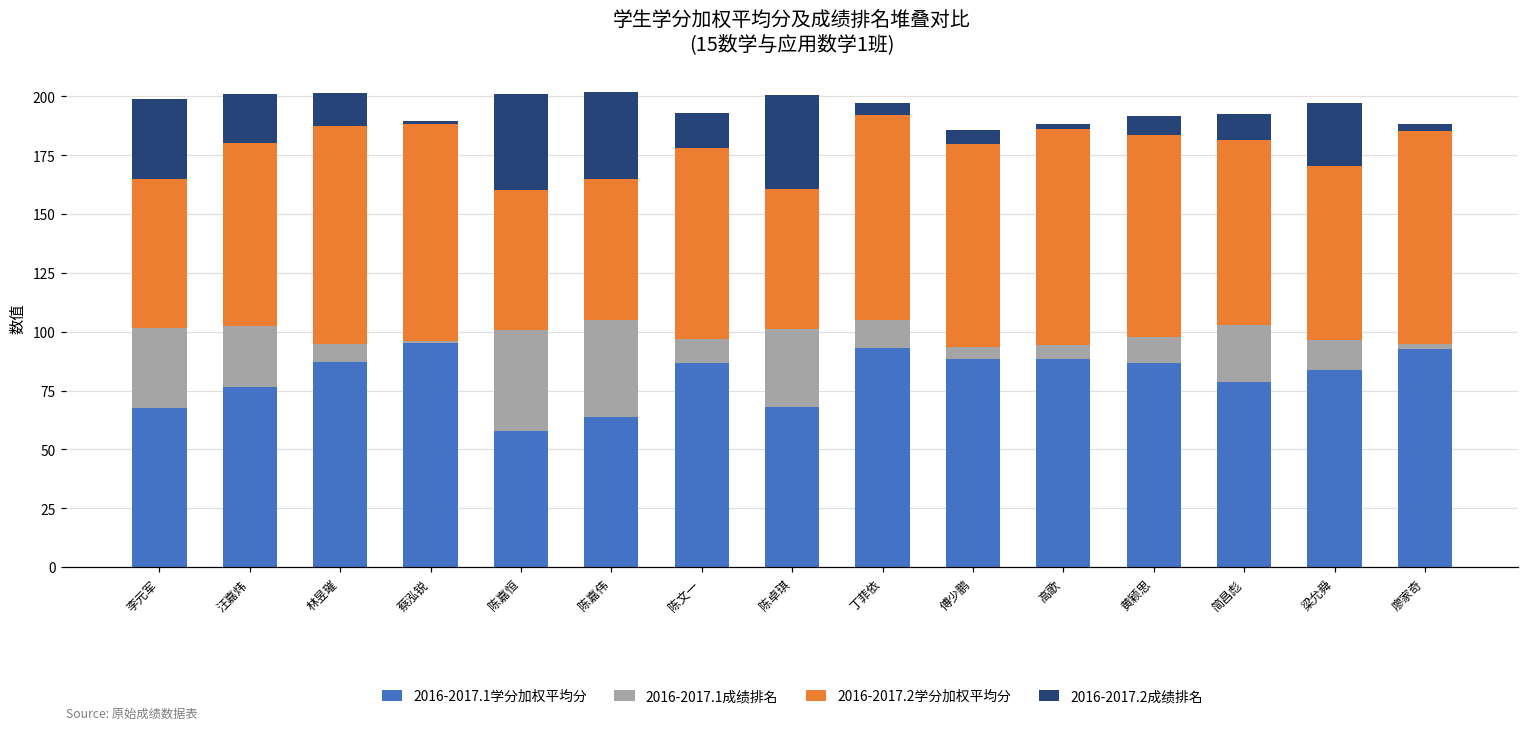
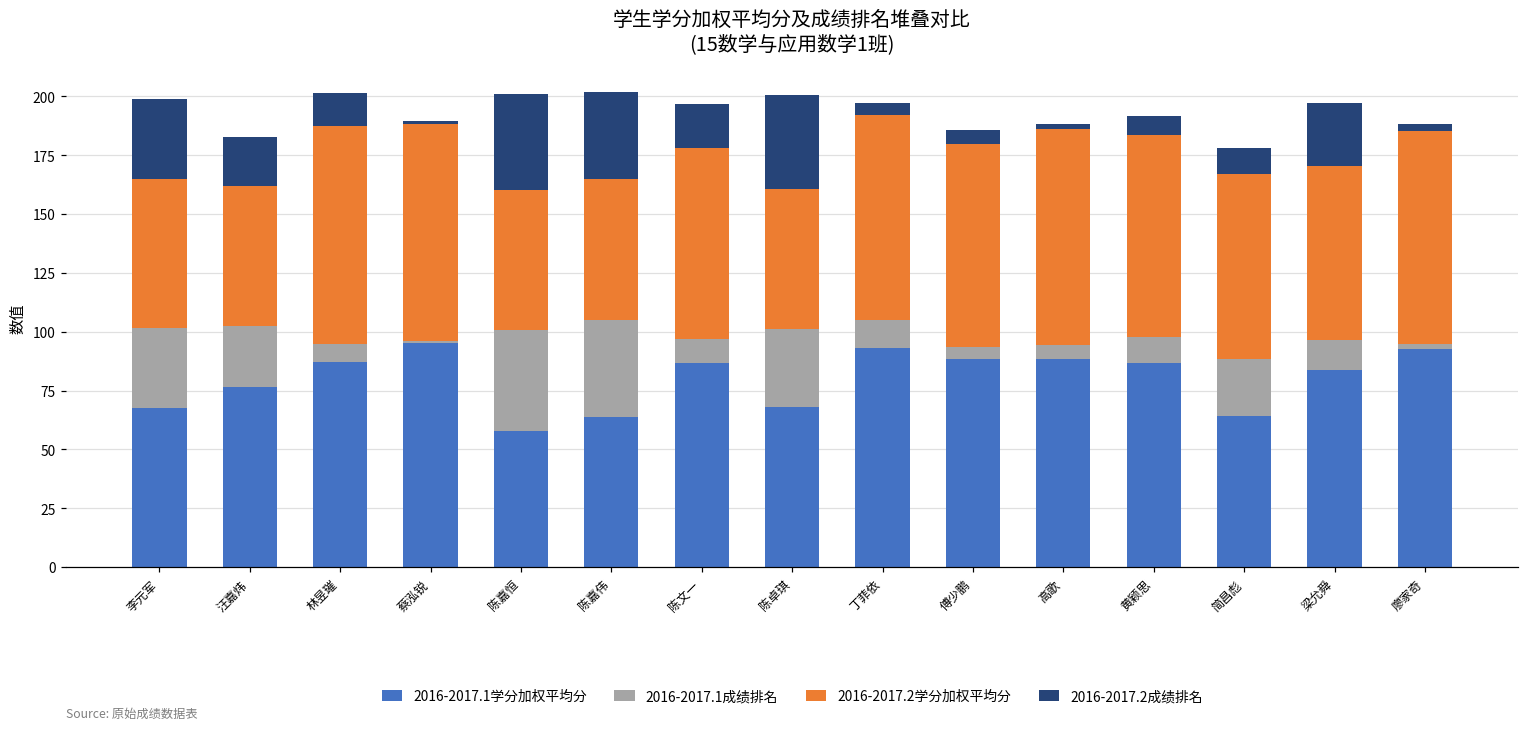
2016-2017.2学分加权平均分, 汪嘉炜: 78 -> 59
2016-2017.2成绩排名, 陈文一: 15 -> 19
2016-2017.1学分加权平均分, 简昌彪: 79 -> 64
